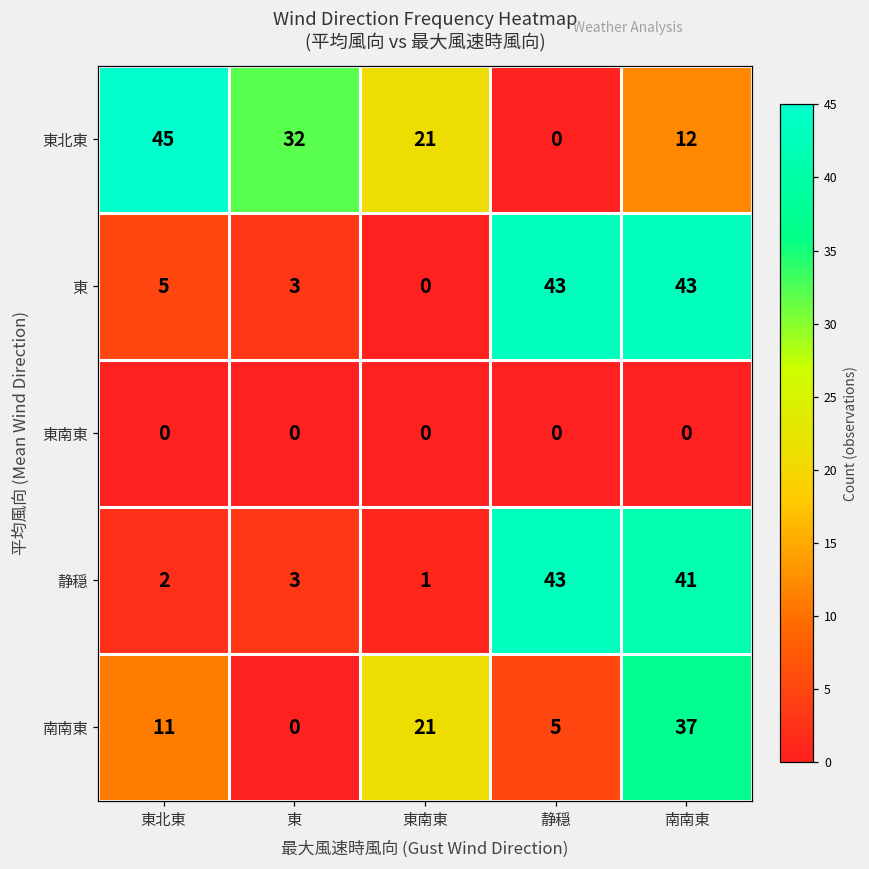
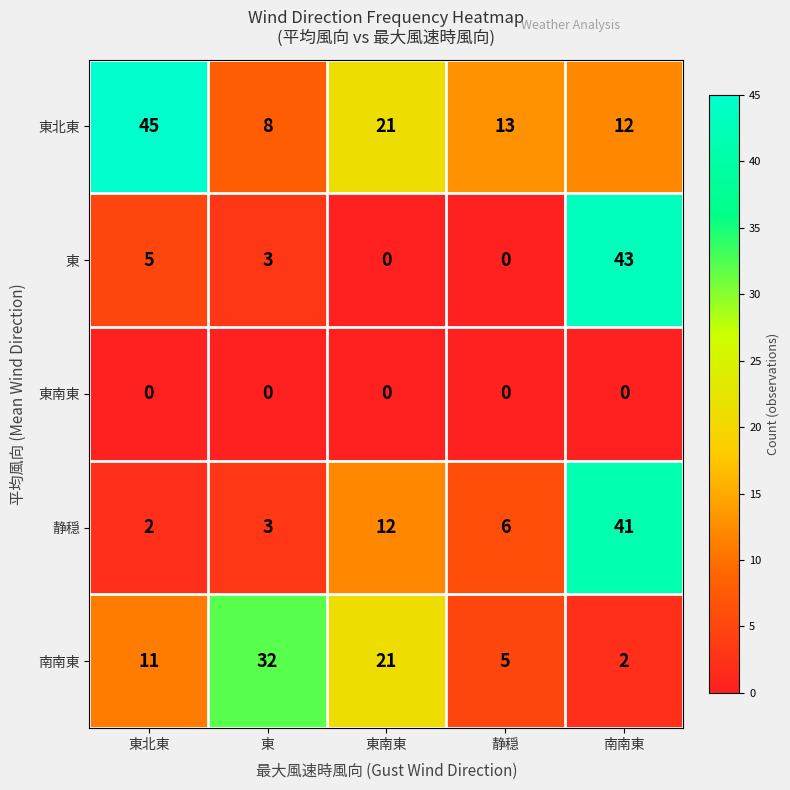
東北東, 東: 32 -> 8
東北東, 静穏: 0 -> 13
東, 静穏: 43 -> 0
静穏, 東南東: 1 -> 12
静穏, 静穏: 43 -> 6
南南東, 東: 0 -> 32
南南東, 南南東: 37 -> 2
